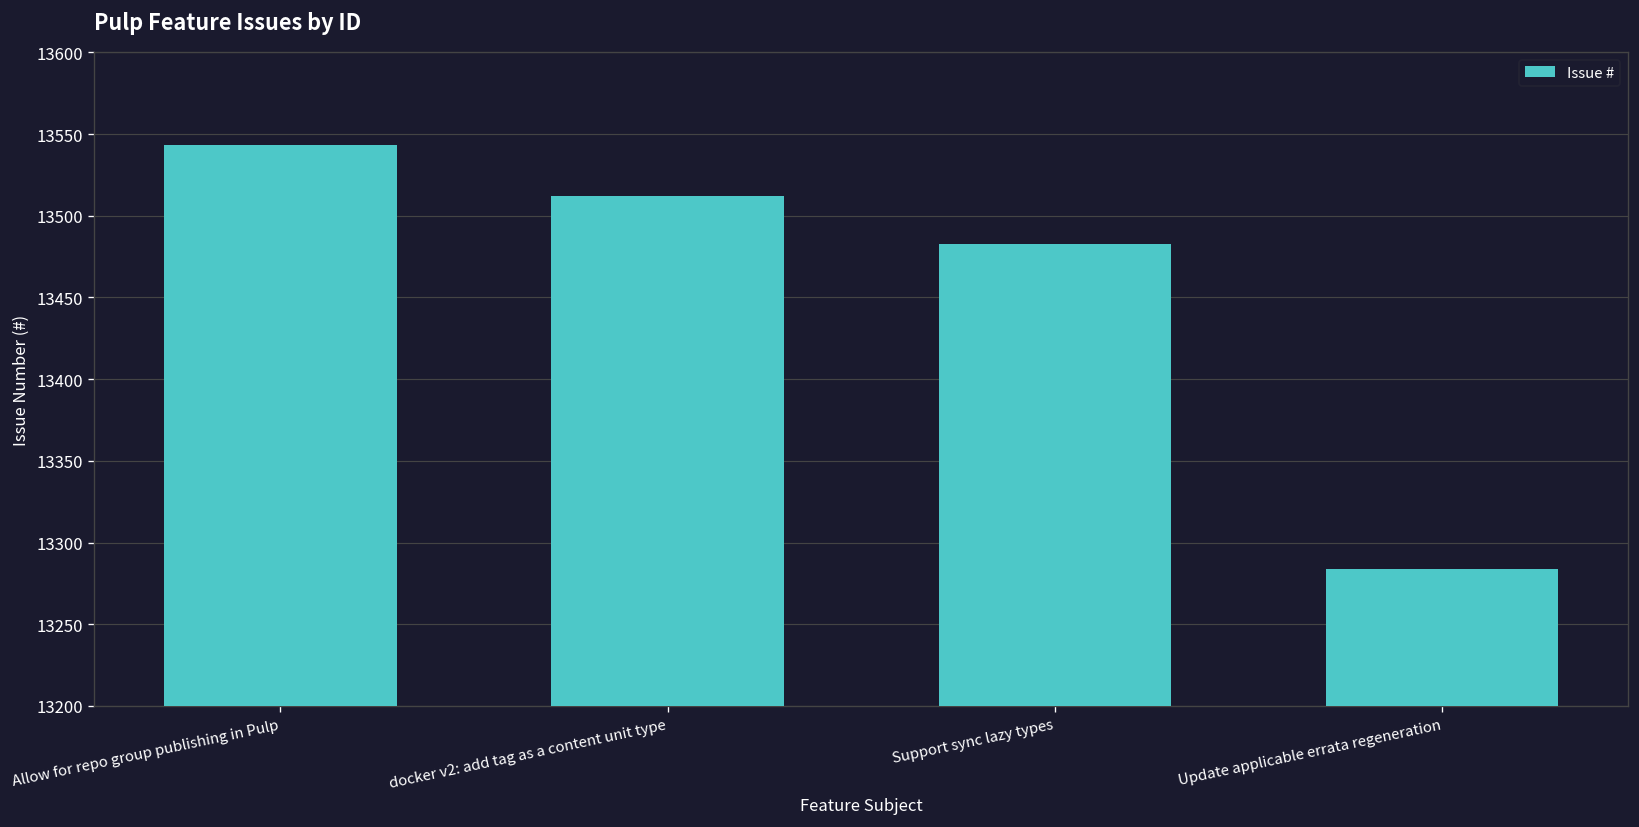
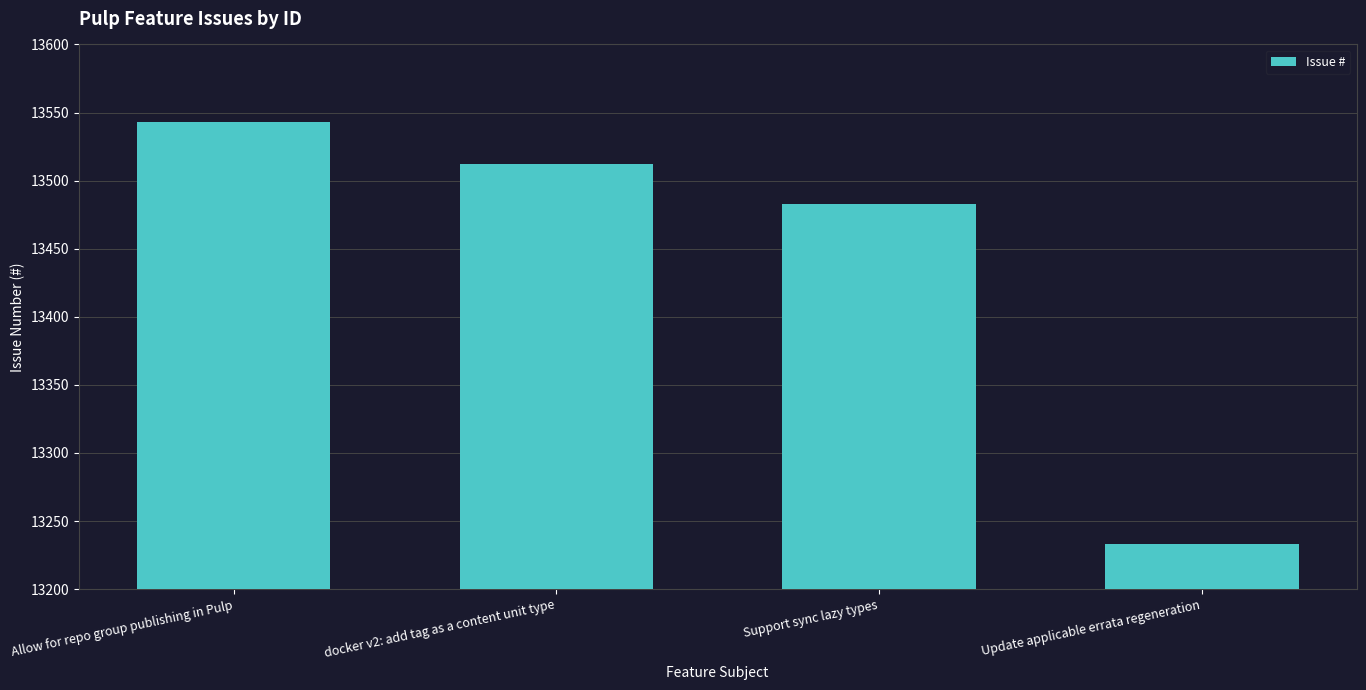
Update applicable errata regeneration: 13284 -> 13233
